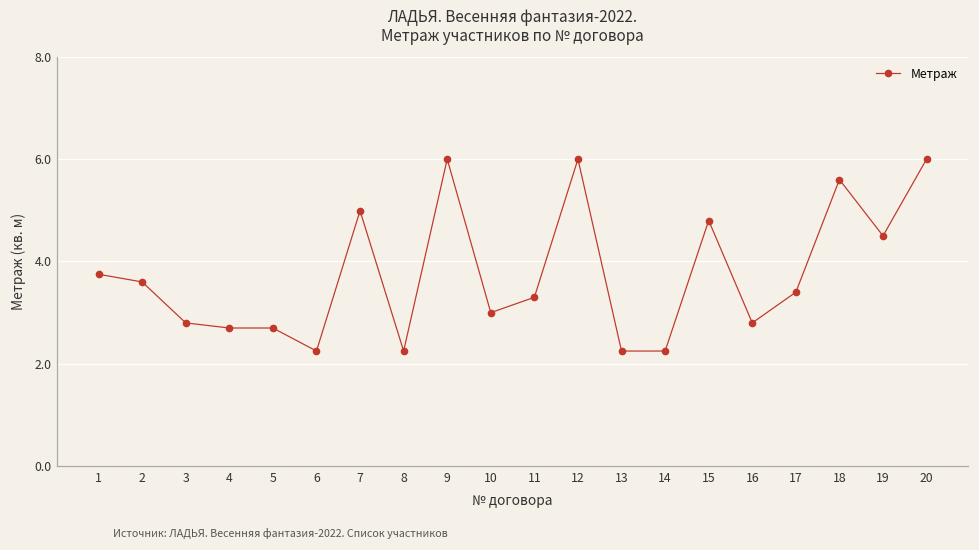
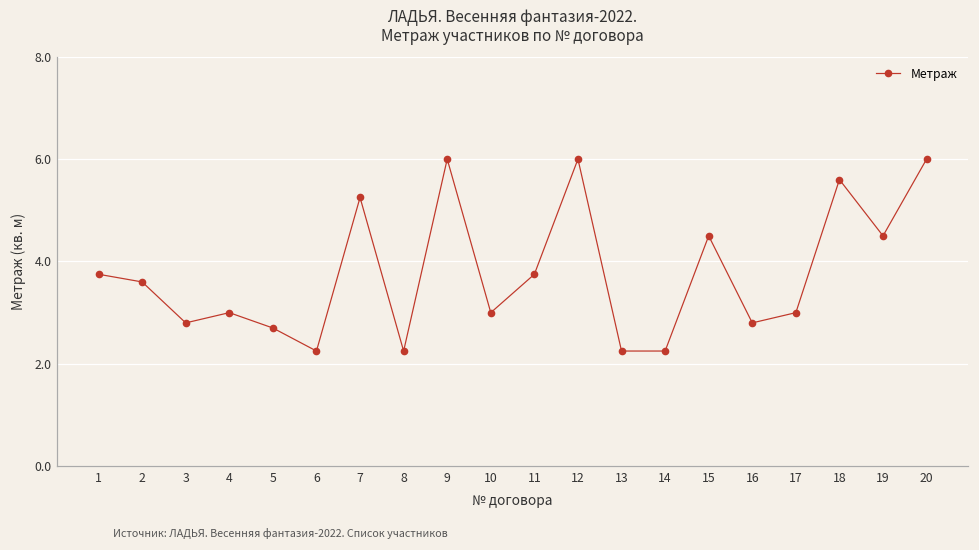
4: 2.7 -> 3.0
7: 5.0 -> 5.3
11: 3.3 -> 3.8
15: 4.8 -> 4.5
17: 3.4 -> 3.0
